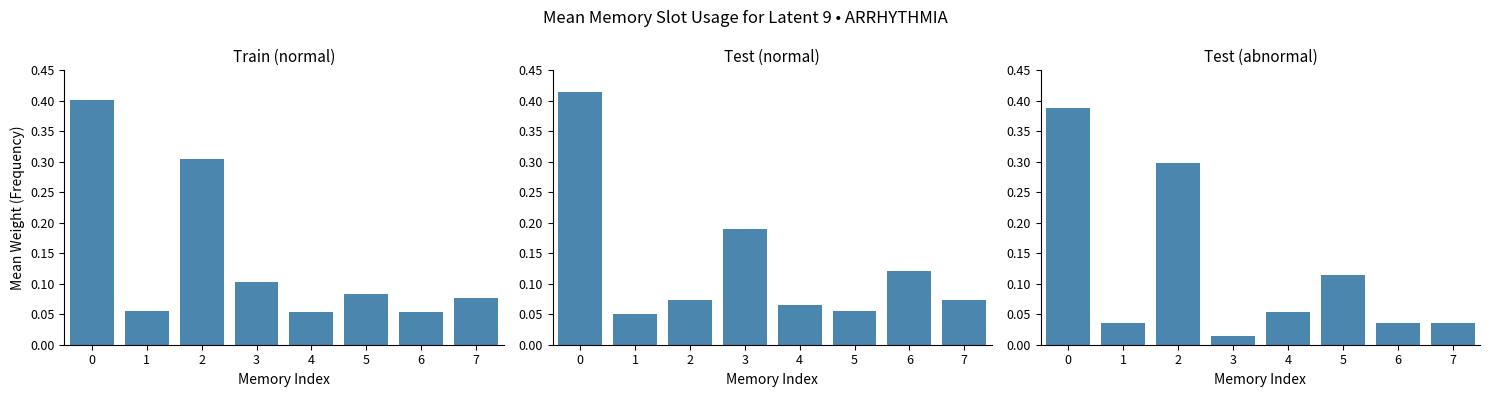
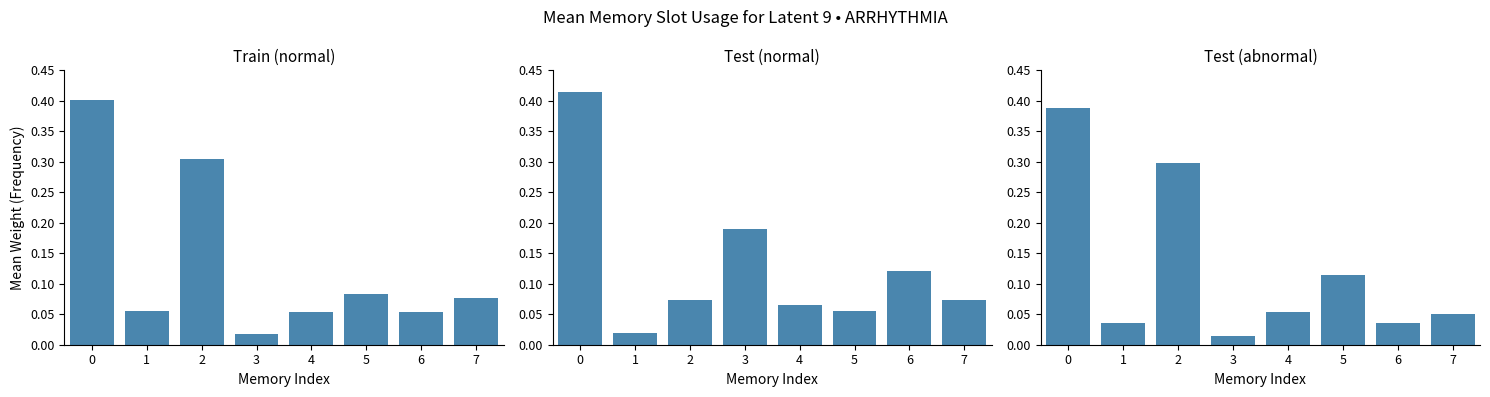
Train (normal), 3: 0.10 -> 0.02
Test (normal), 1: 0.05 -> 0.02
Test (abnormal), 7: 0.04 -> 0.05
